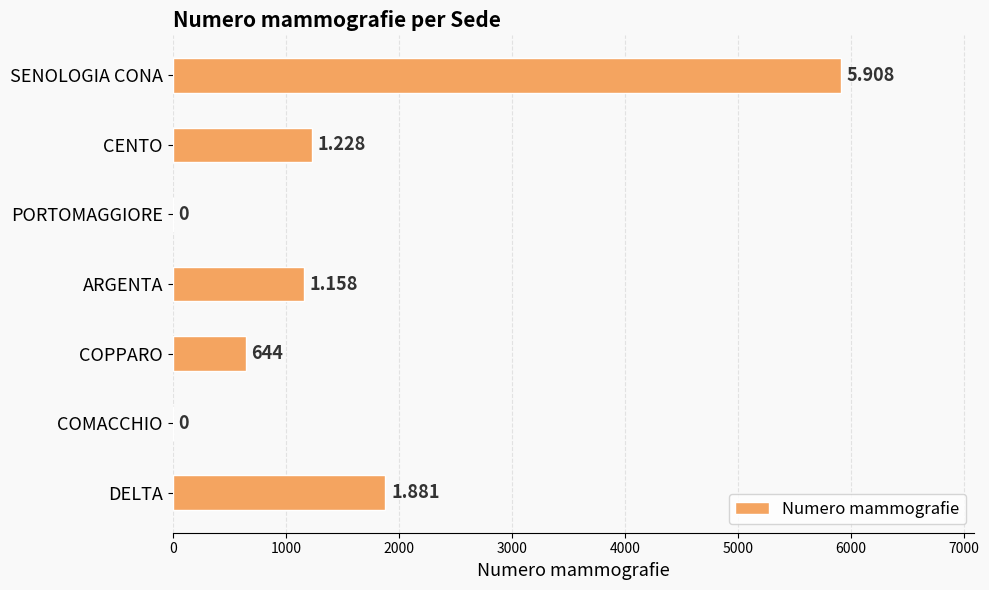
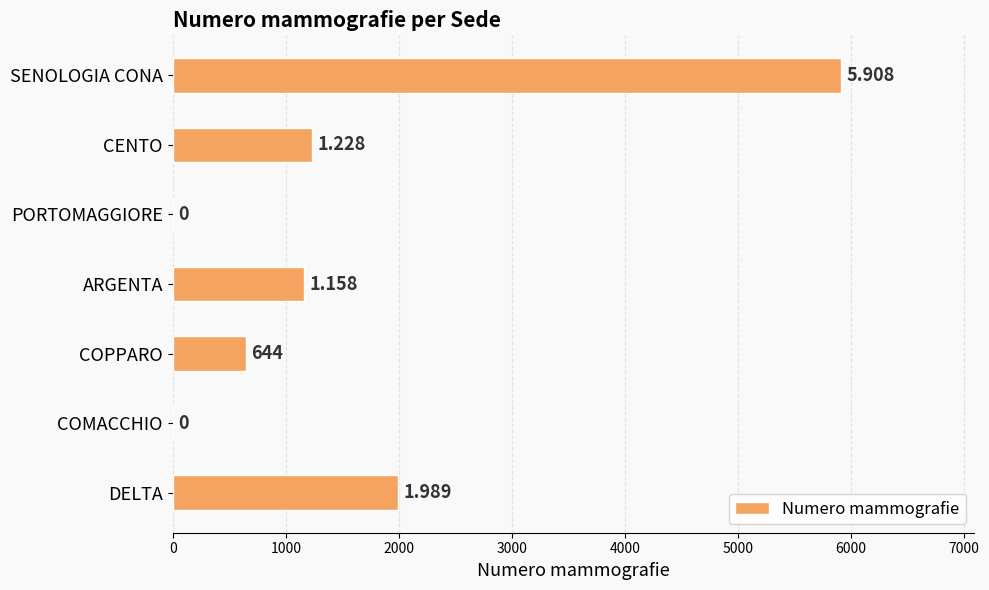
DELTA: 1.881 -> 1.989
